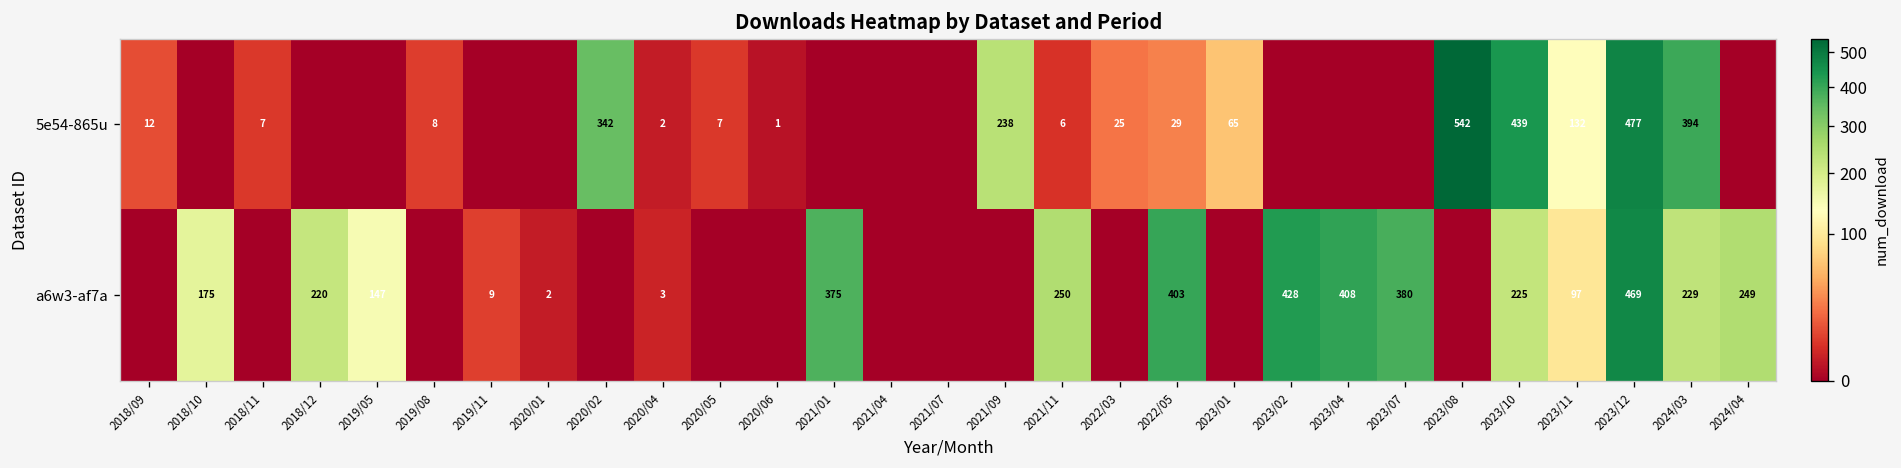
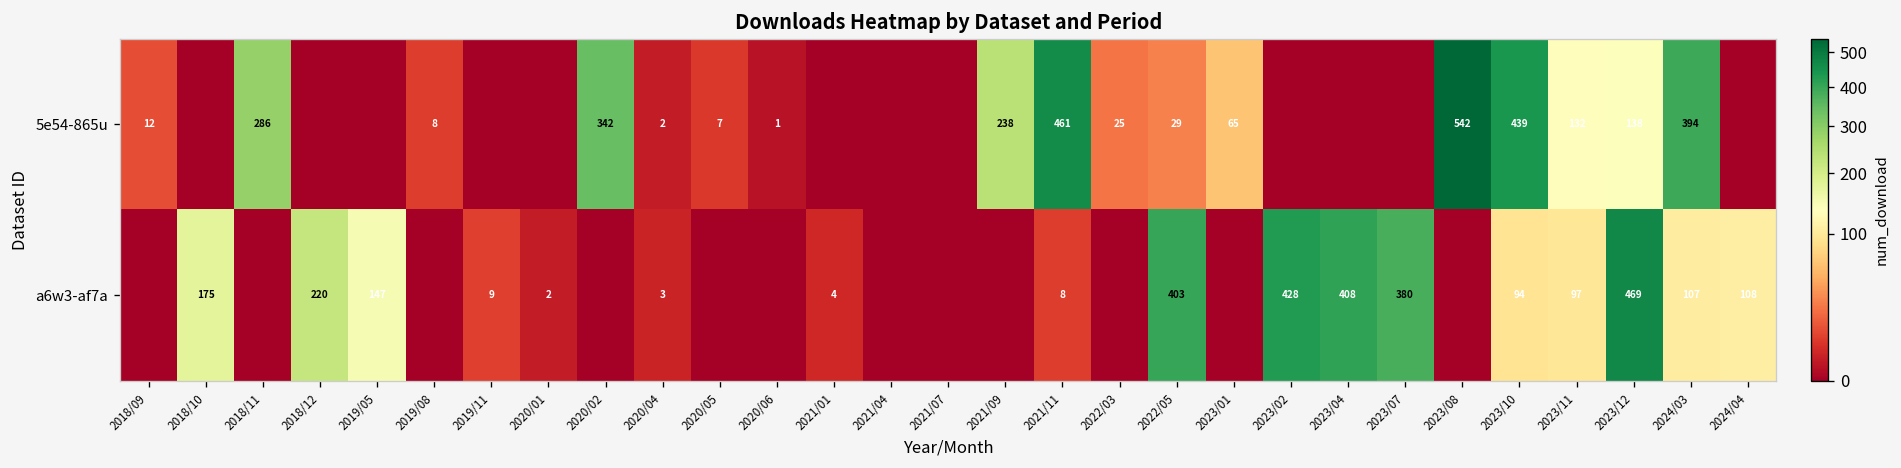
5e54-865u, 2018/11: 7 -> 286
5e54-865u, 2021/11: 6 -> 461
5e54-865u, 2023/12: 477 -> 138
a6w3-af7a, 2021/01: 375 -> 4
a6w3-af7a, 2021/11: 250 -> 8
a6w3-af7a, 2023/10: 225 -> 94
a6w3-af7a, 2024/03: 229 -> 107
a6w3-af7a, 2024/04: 249 -> 108
